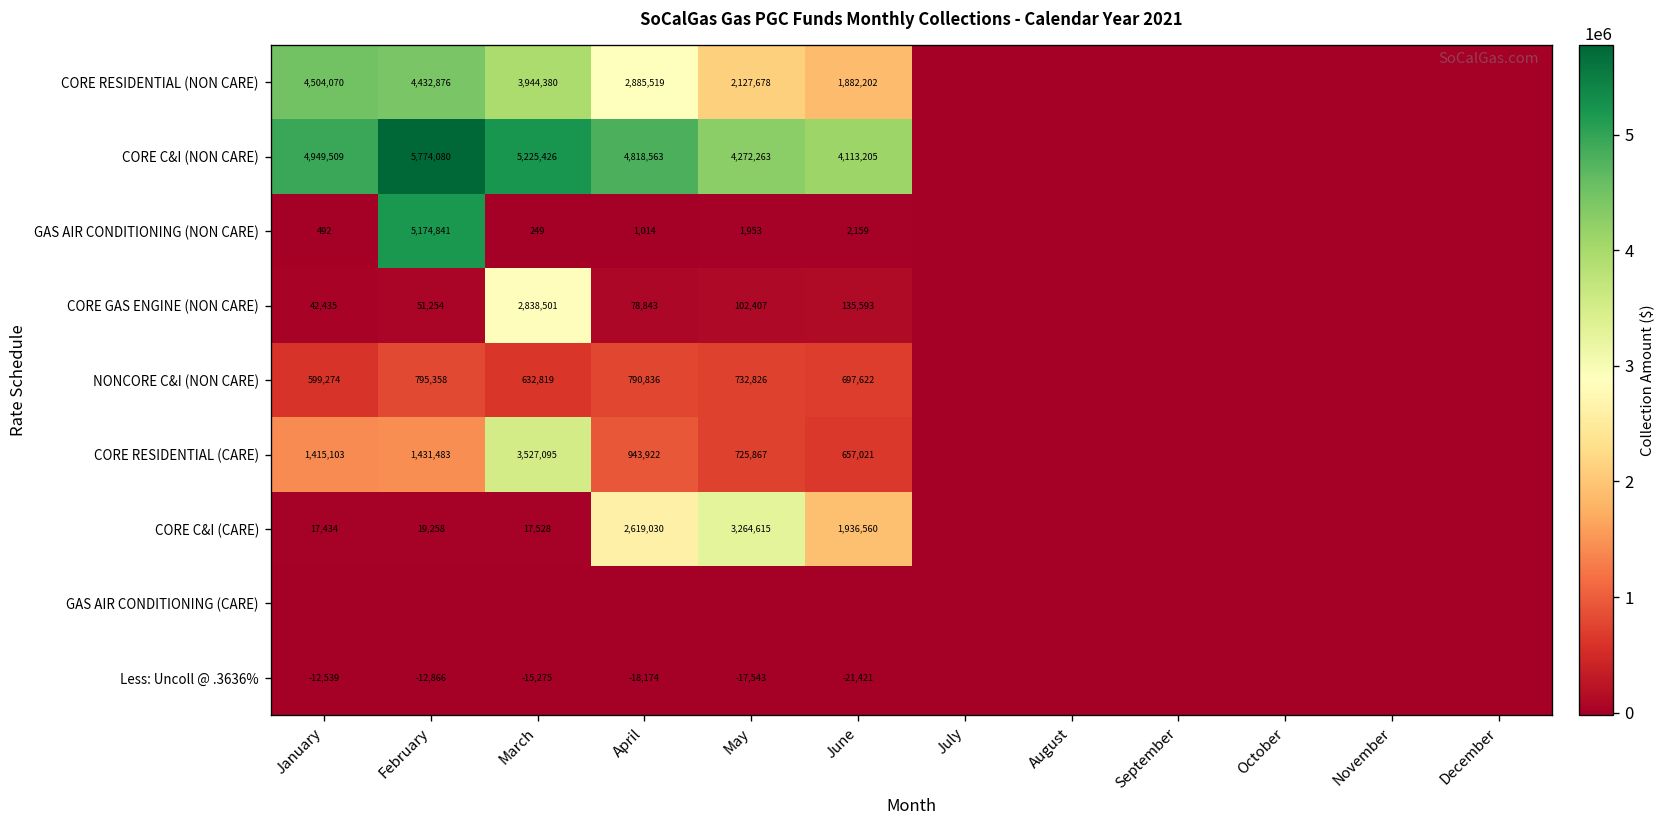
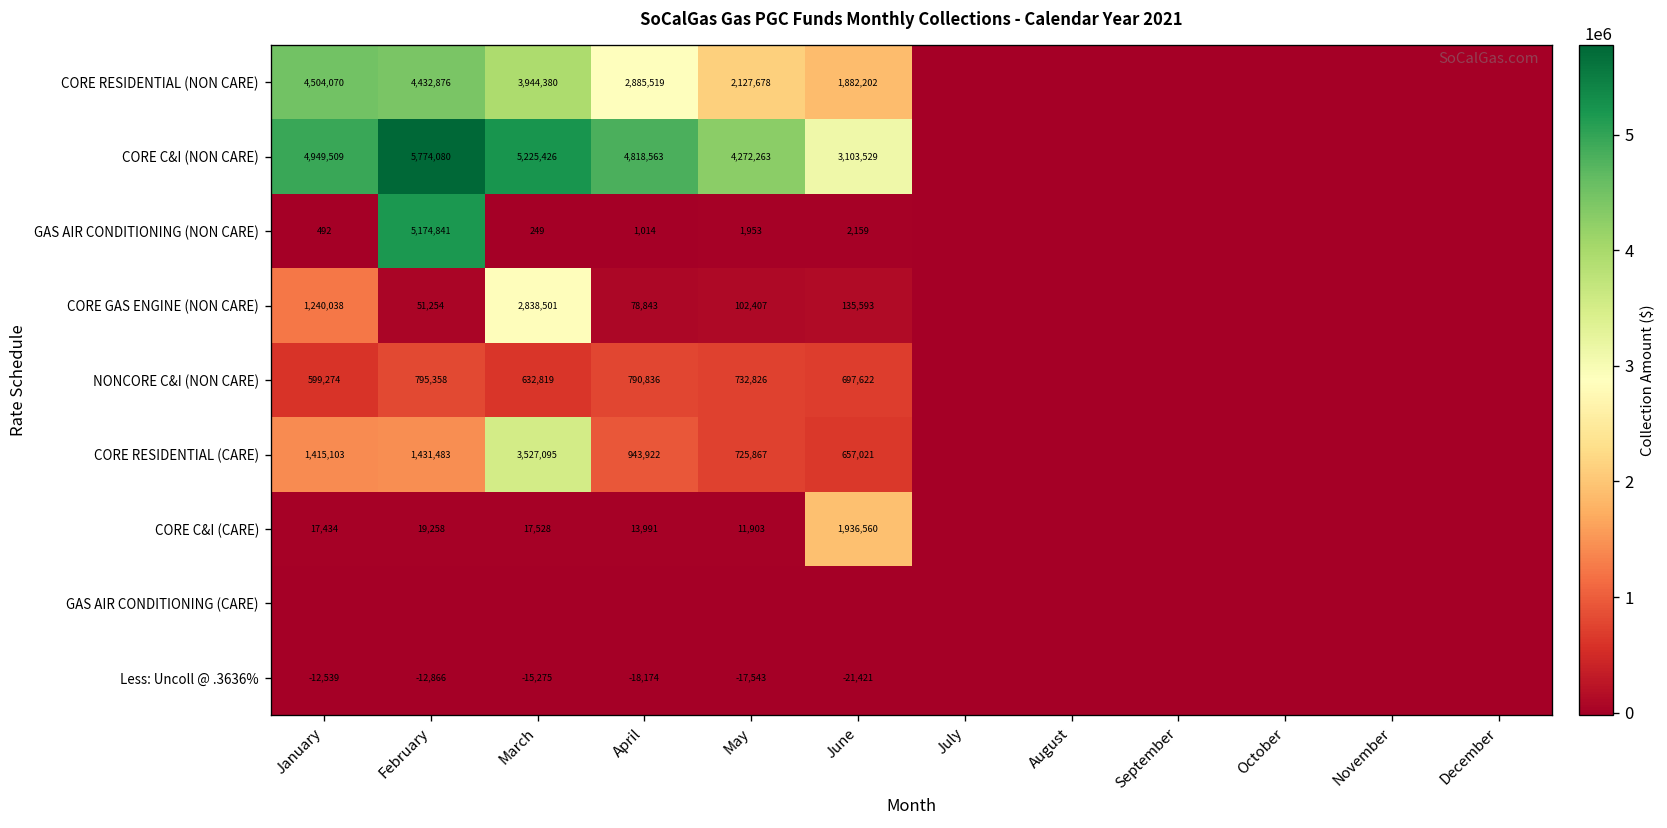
CORE C&I (NON CARE), June: 4,113,205 -> 3,103,529
CORE GAS ENGINE (NON CARE), January: 42,435 -> 1,240,038
CORE C&I (CARE), April: 2,619,030 -> 13,991
CORE C&I (CARE), May: 3,264,615 -> 11,903
